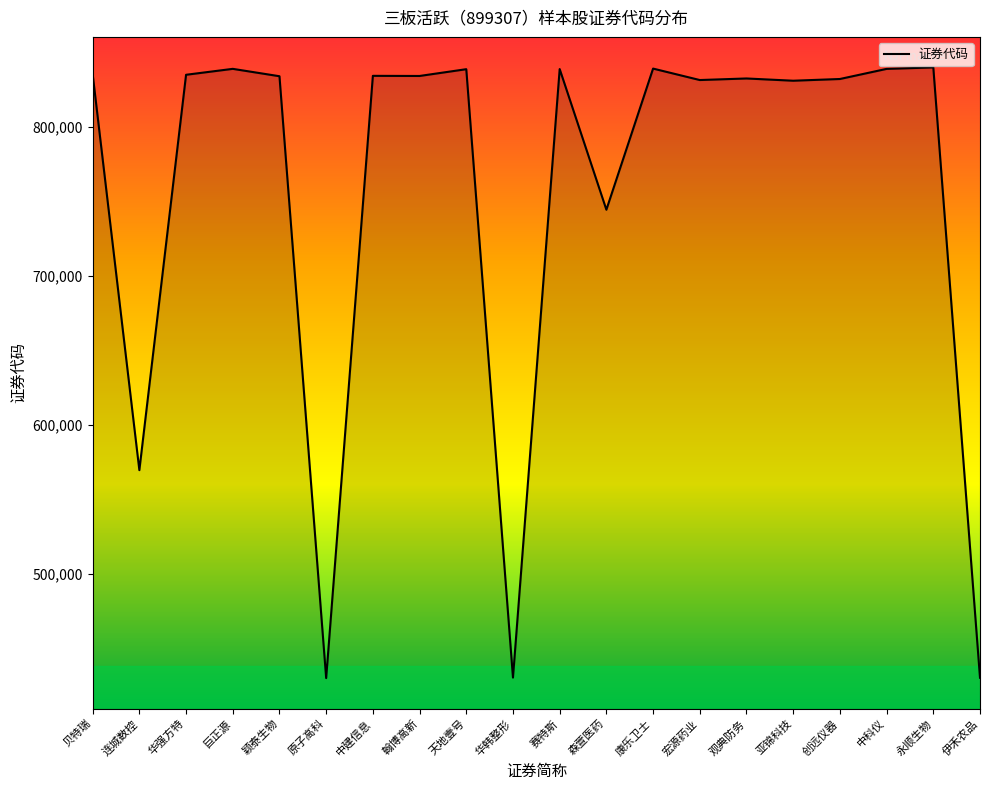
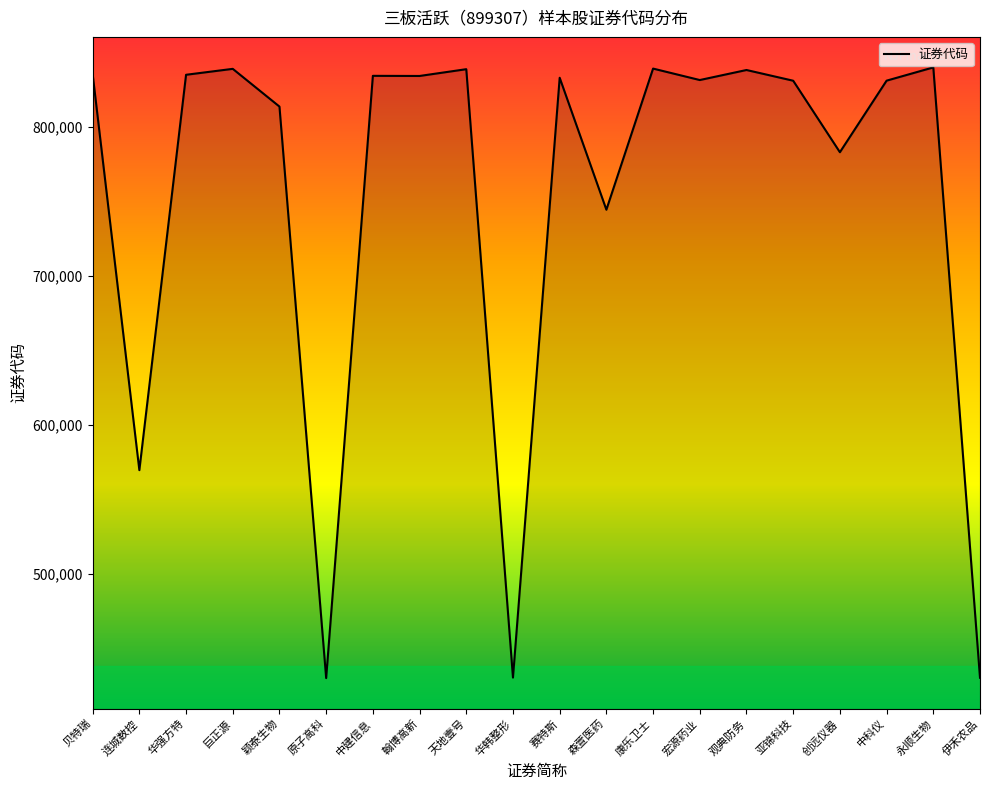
证券代码, 颖泰生物: 834,000 -> 813,000
证券代码, 赛特斯: 839,000 -> 833,000
证券代码, 观典防务: 832,000 -> 838,000
证券代码, 创远仪器: 832,000 -> 783,000
证券代码, 中科仪: 839,000 -> 831,000
